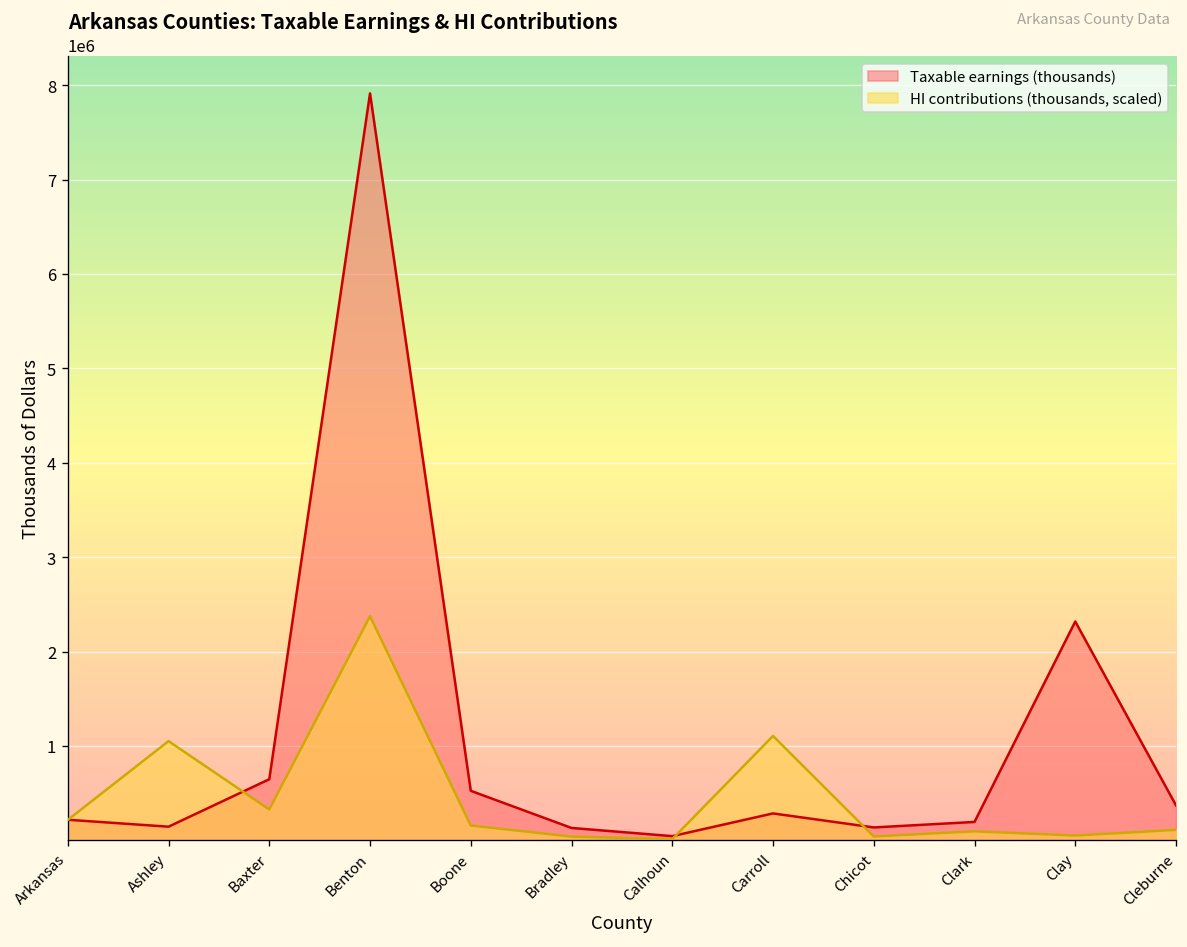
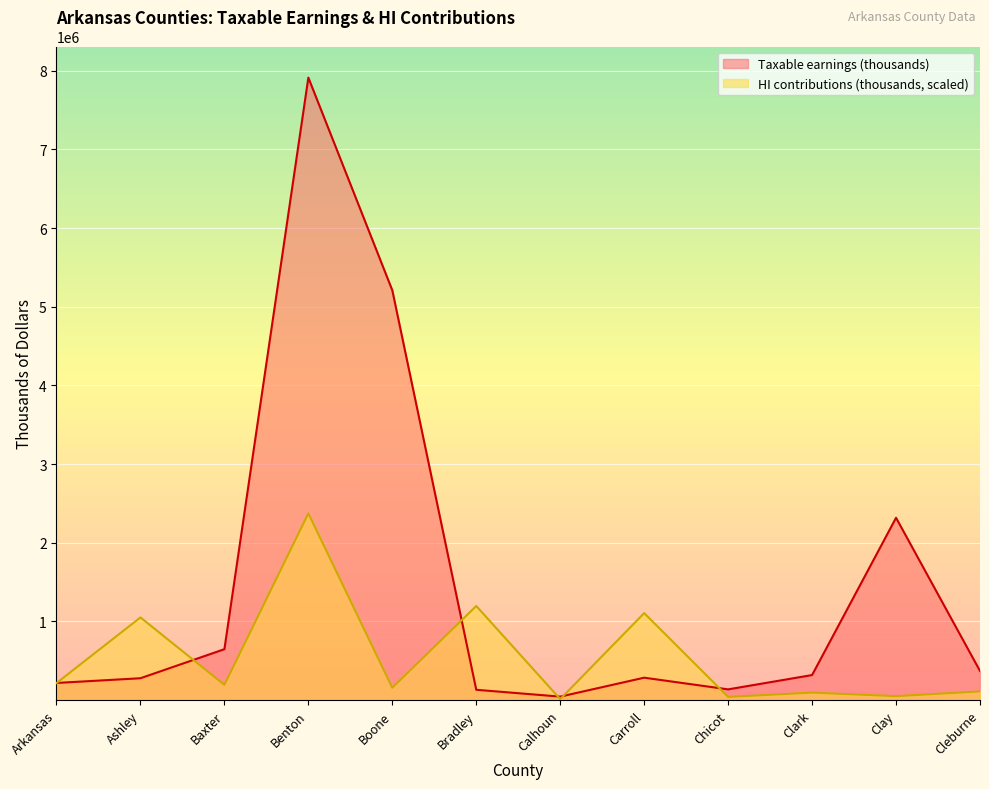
Taxable earnings (thousands), Ashley: 100000 -> 300000
HI contributions (thousands, scaled), Baxter: 300000 -> 200000
Taxable earnings (thousands), Boone: 500000 -> 5200000
HI contributions (thousands, scaled), Bradley: 0 -> 1200000
Taxable earnings (thousands), Clark: 200000 -> 300000
